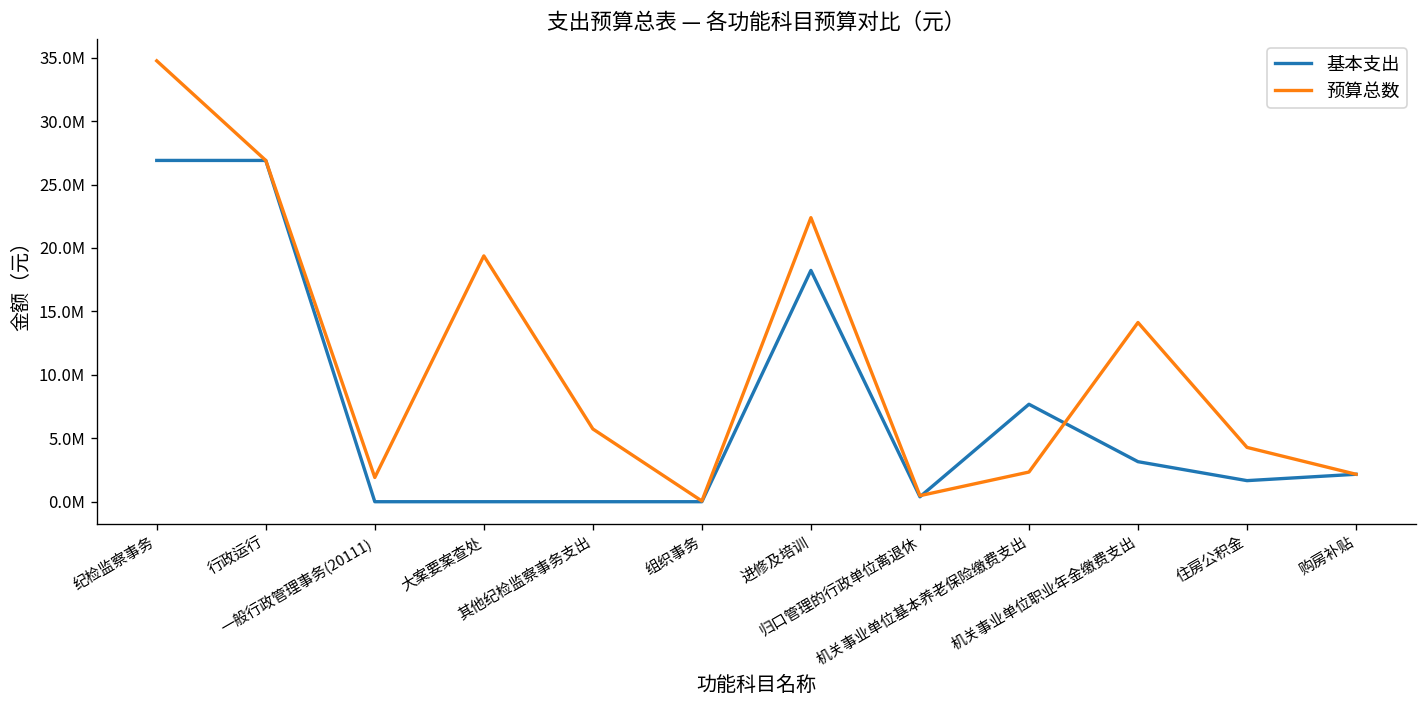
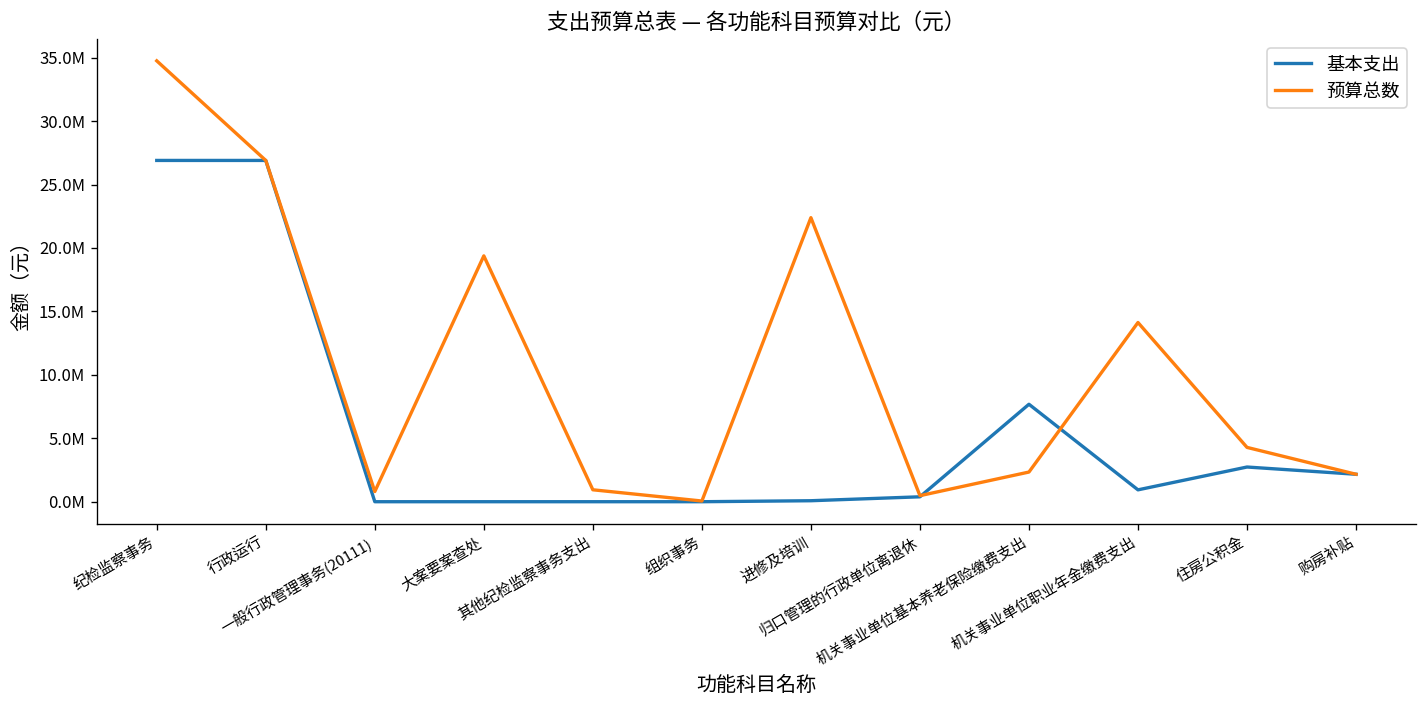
预算总数, 一般行政管理事务(20111): 1900000 -> 800000
预算总数, 其他纪检监察事务支出: 5700000 -> 900000
基本支出, 进修及培训: 18200000 -> 100000
基本支出, 机关事业单位职业年金缴费支出: 3200000 -> 900000
基本支出, 住房公积金: 1700000 -> 2700000
